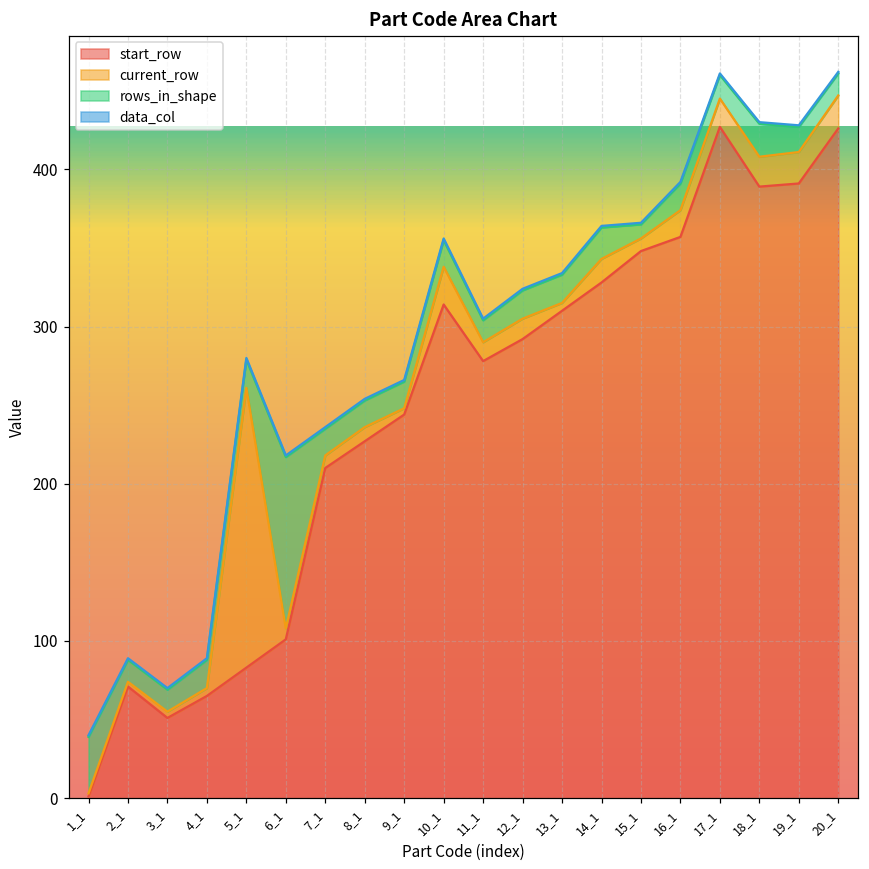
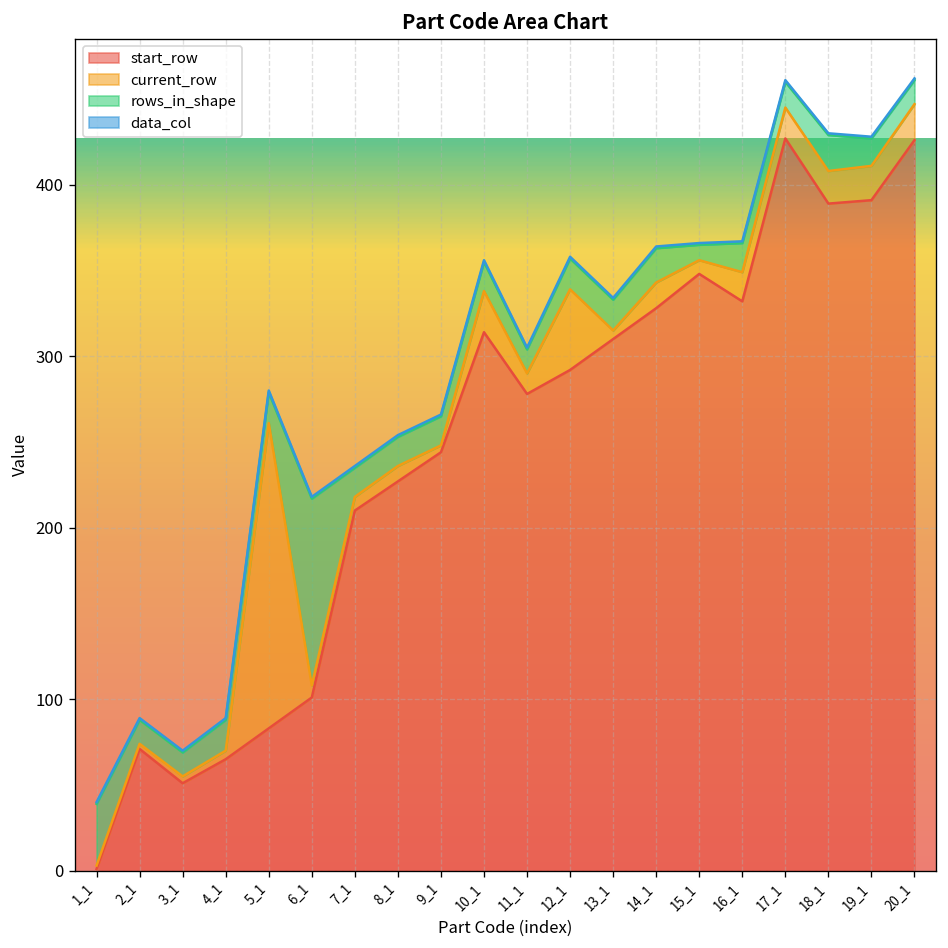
current_row, 12_1: 13 -> 47
start_row, 16_1: 357 -> 332
